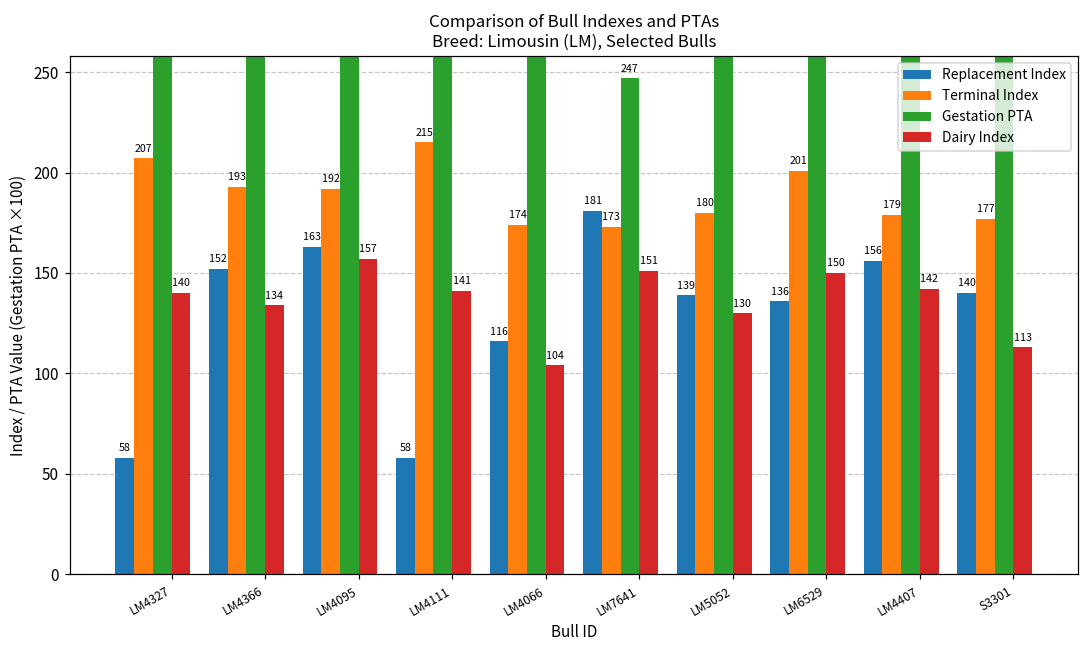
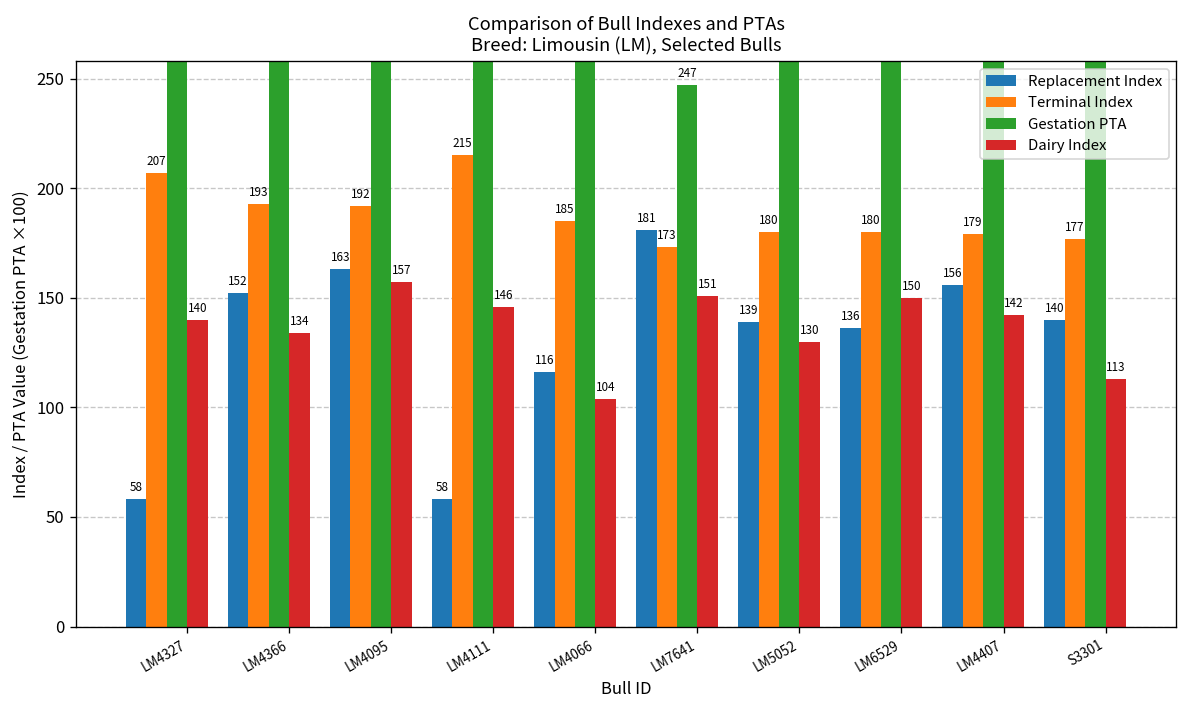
Dairy Index, LM4111: 141 -> 146
Terminal Index, LM4066: 174 -> 185
Terminal Index, LM6529: 201 -> 180
